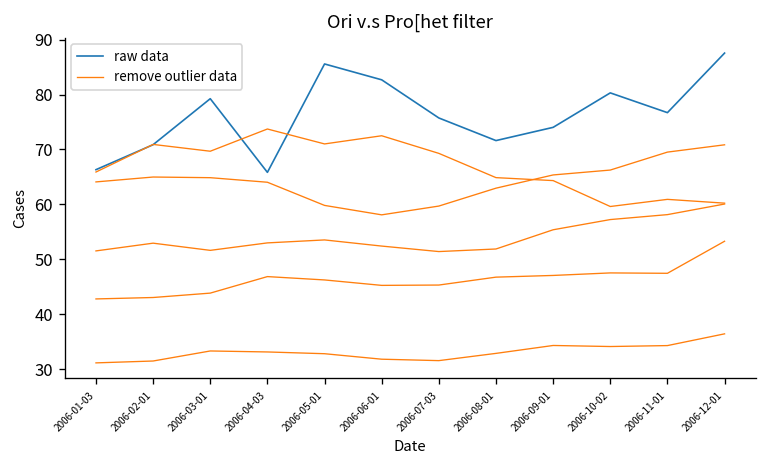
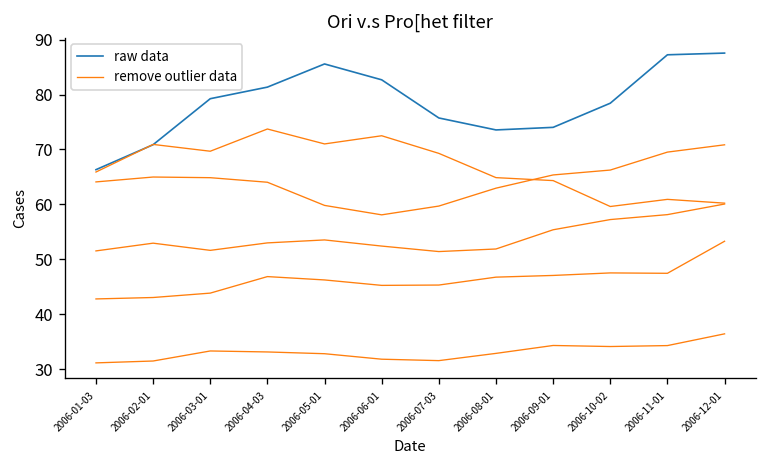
raw data, 2006-04-03: 66 -> 81
raw data, 2006-08-01: 72 -> 74
raw data, 2006-10-02: 80 -> 78
raw data, 2006-11-01: 77 -> 87
